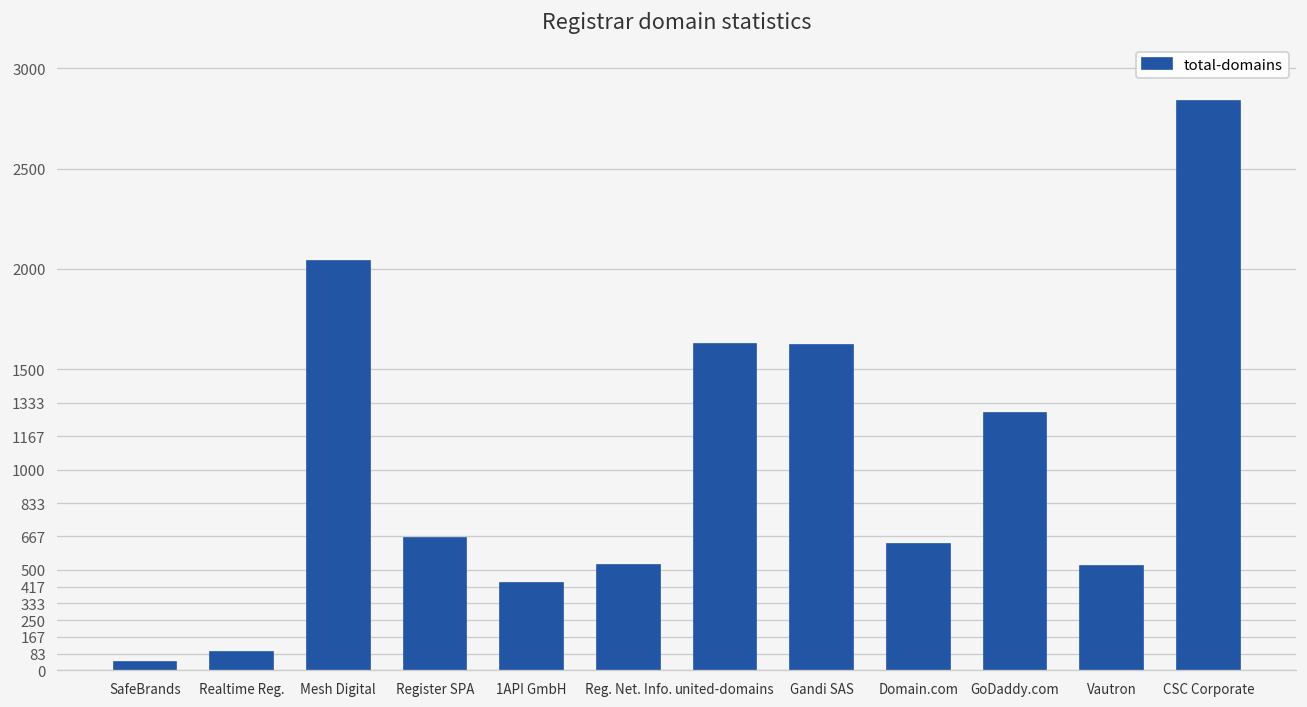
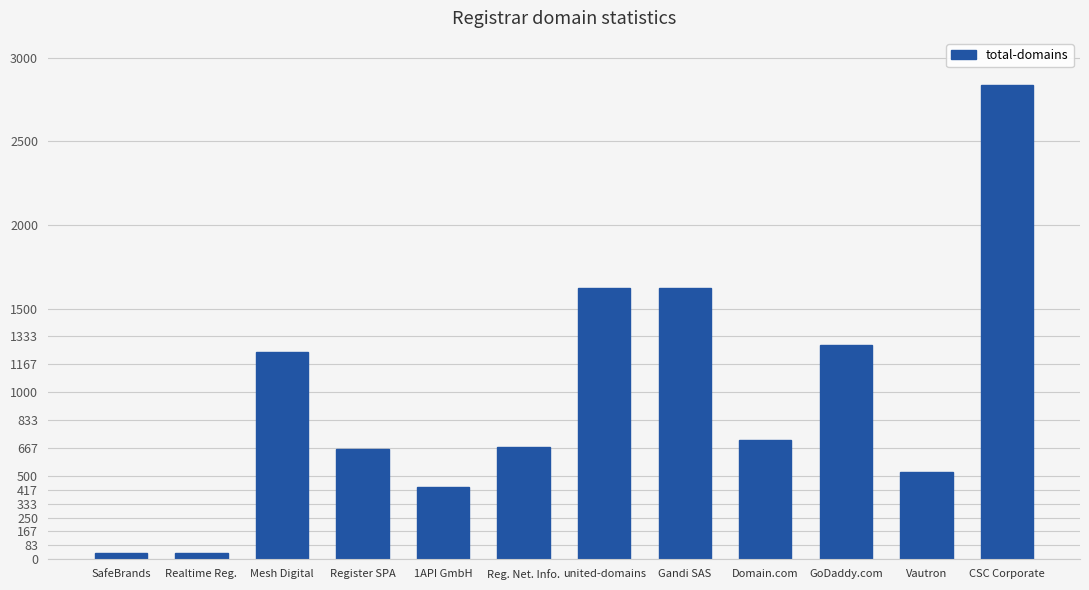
Realtime Reg.: 90 -> 40
Mesh Digital: 2040 -> 1240
Reg. Net. Info.: 530 -> 670
Domain.com: 630 -> 720
